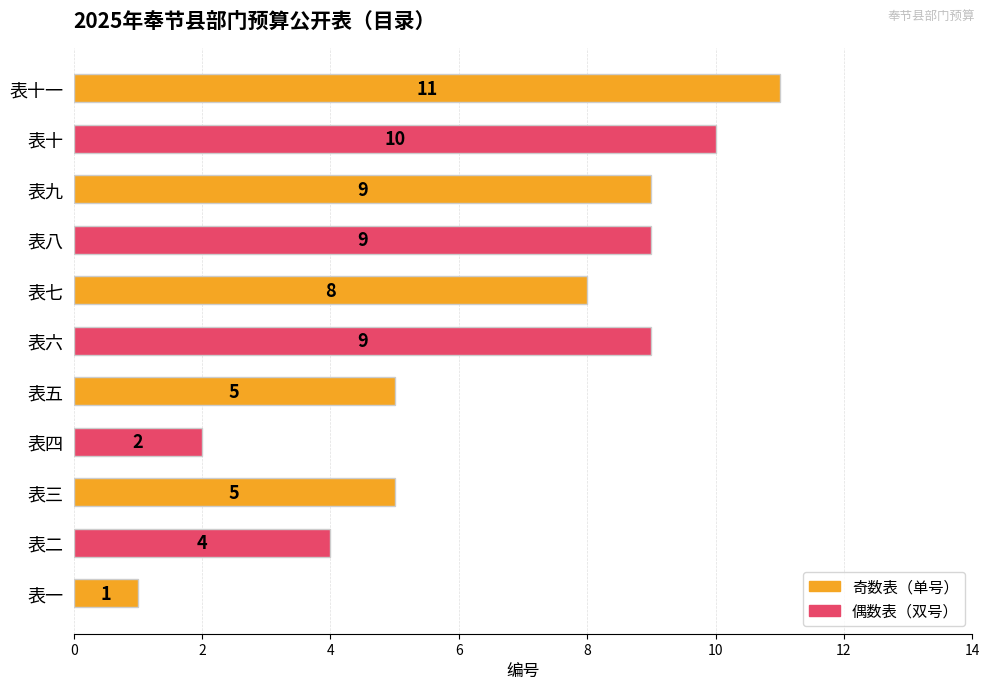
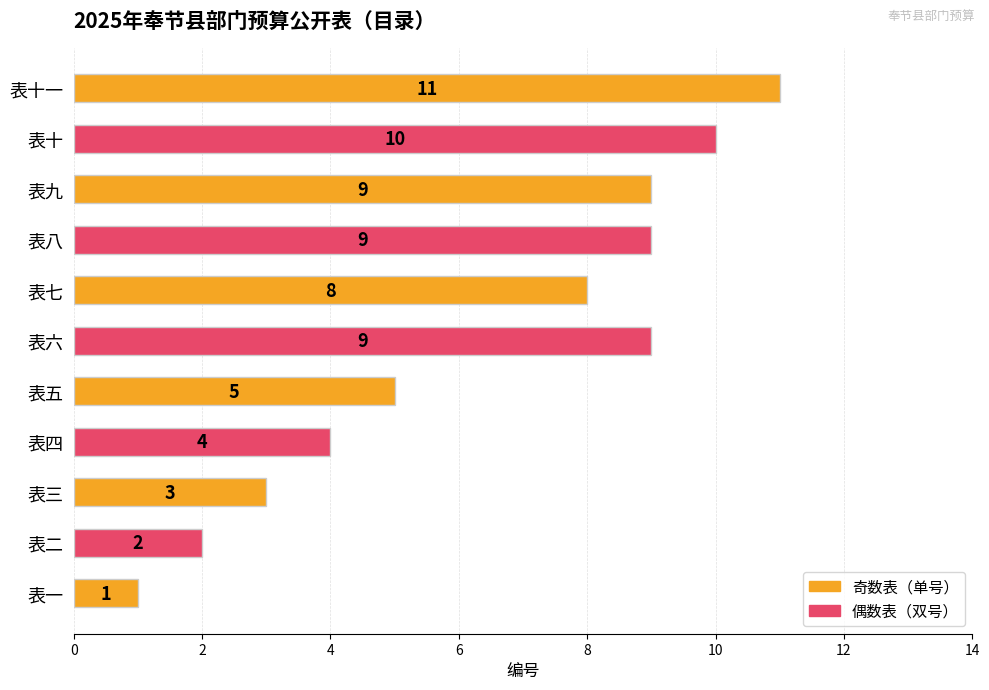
表四: 2 -> 4
表三: 5 -> 3
表二: 4 -> 2
